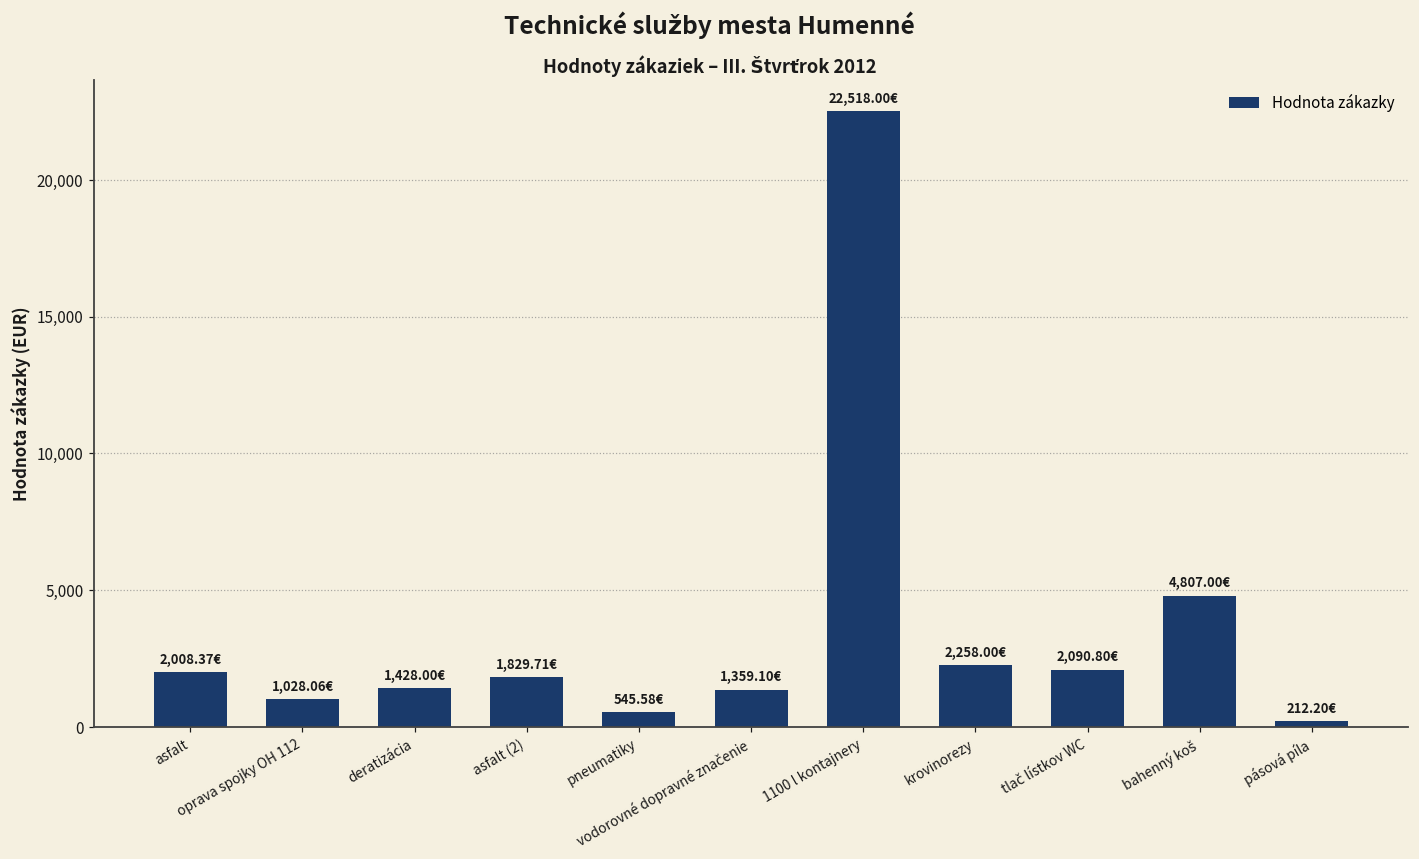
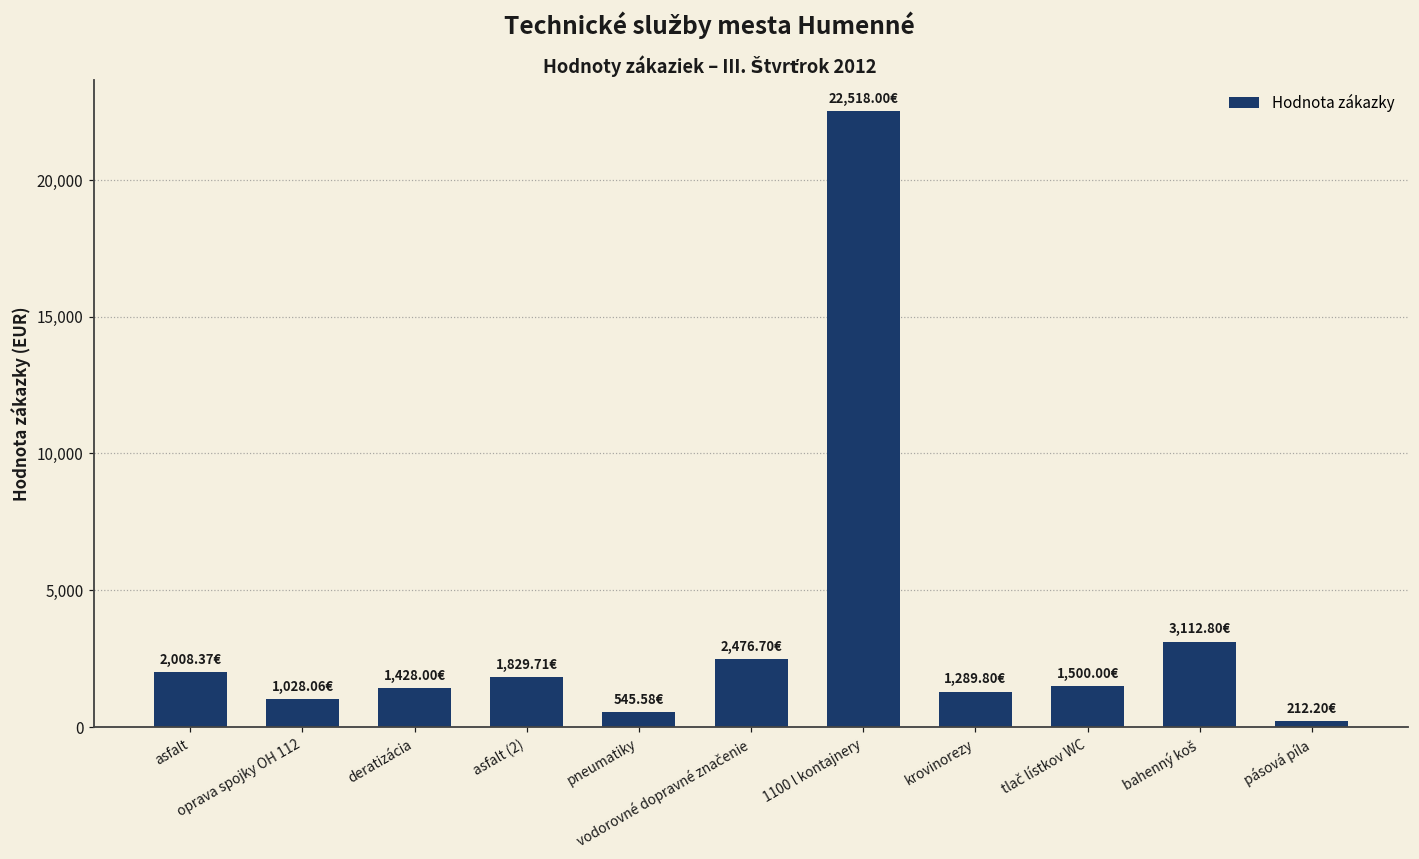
vodorovné dopravné značenie: 1,359.10€ -> 2,476.70€
krovinorezy: 2,258.00€ -> 1,289.80€
tlač lístkov WC: 2,090.80€ -> 1,500.00€
bahenný koš: 4,807.00€ -> 3,112.80€
